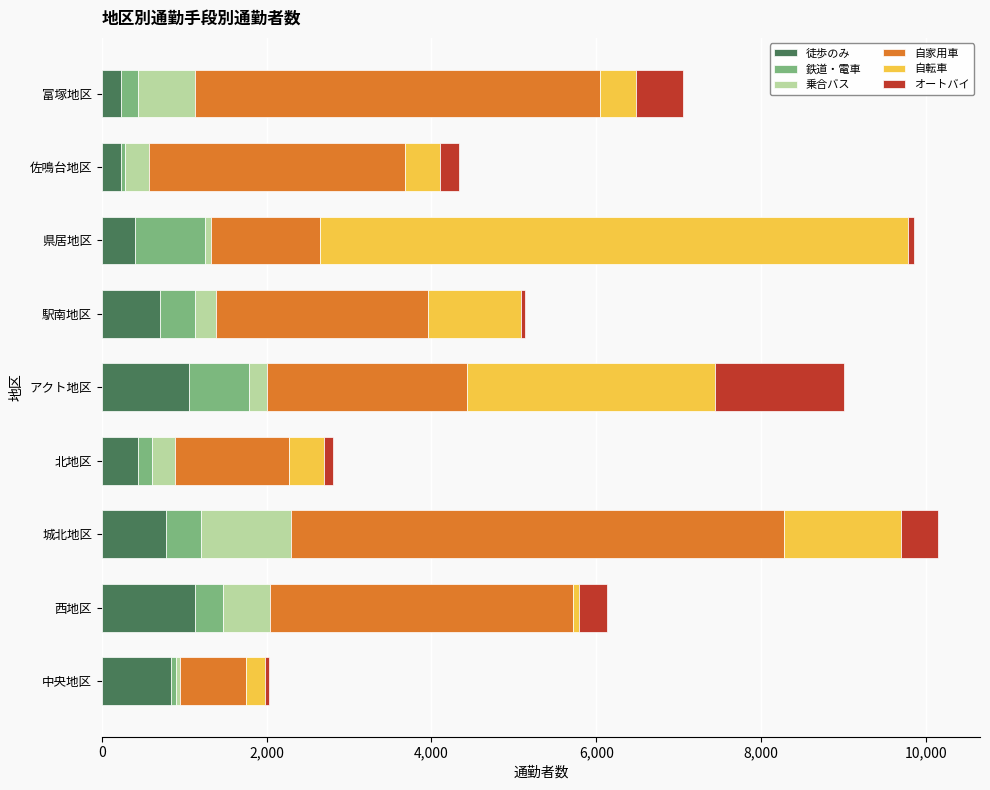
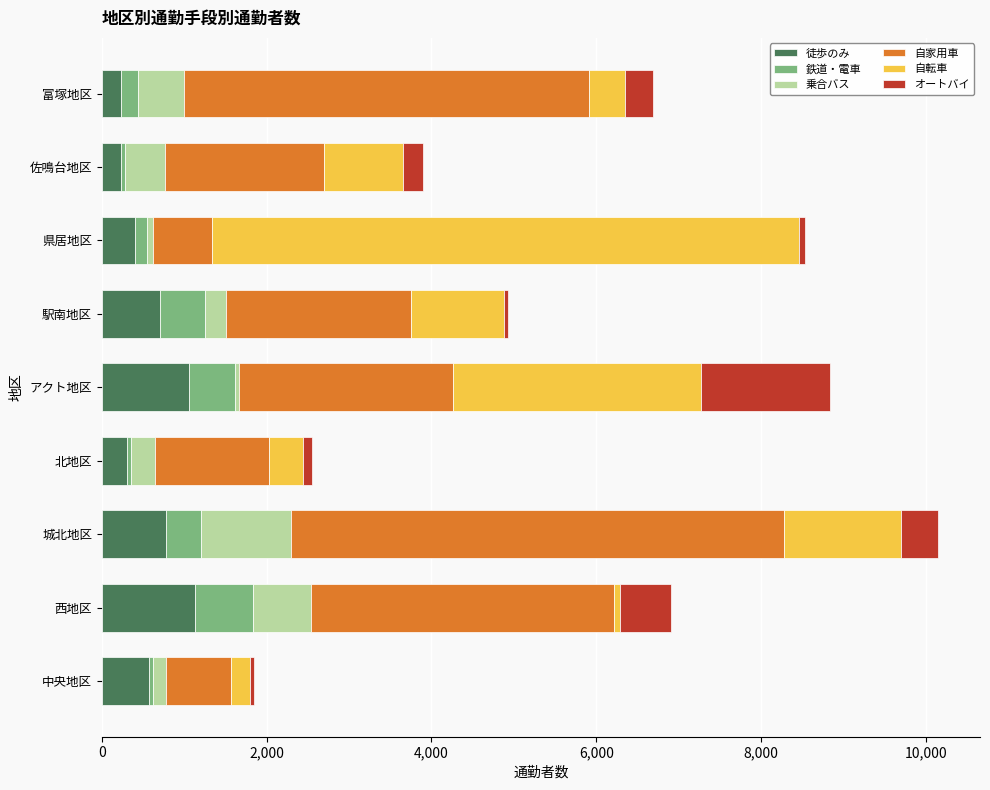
乗合バス, 富塚地区: 700 -> 600
オートバイ, 富塚地区: 600 -> 300
乗合バス, 佐鳴台地区: 300 -> 500
自家用車, 佐鳴台地区: 3,100 -> 1,900
自転車, 佐鳴台地区: 400 -> 1,000
鉄道・電車, 県居地区: 900 -> 200
自家用車, 県居地区: 1,300 -> 700
鉄道・電車, 駅南地区: 400 -> 500
自家用車, 駅南地区: 2,600 -> 2,200
鉄道・電車, アクト地区: 700 -> 600
乗合バス, アクト地区: 200 -> 100
自家用車, アクト地区: 2,400 -> 2,600
徒歩のみ, 北地区: 400 -> 300
鉄道・電車, 北地区: 200 -> 100
鉄道・電車, 西地区: 300 -> 700
乗合バス, 西地区: 600 -> 700
オートバイ, 西地区: 300 -> 600
徒歩のみ, 中央地区: 800 -> 600
乗合バス, 中央地区: 100 -> 200
